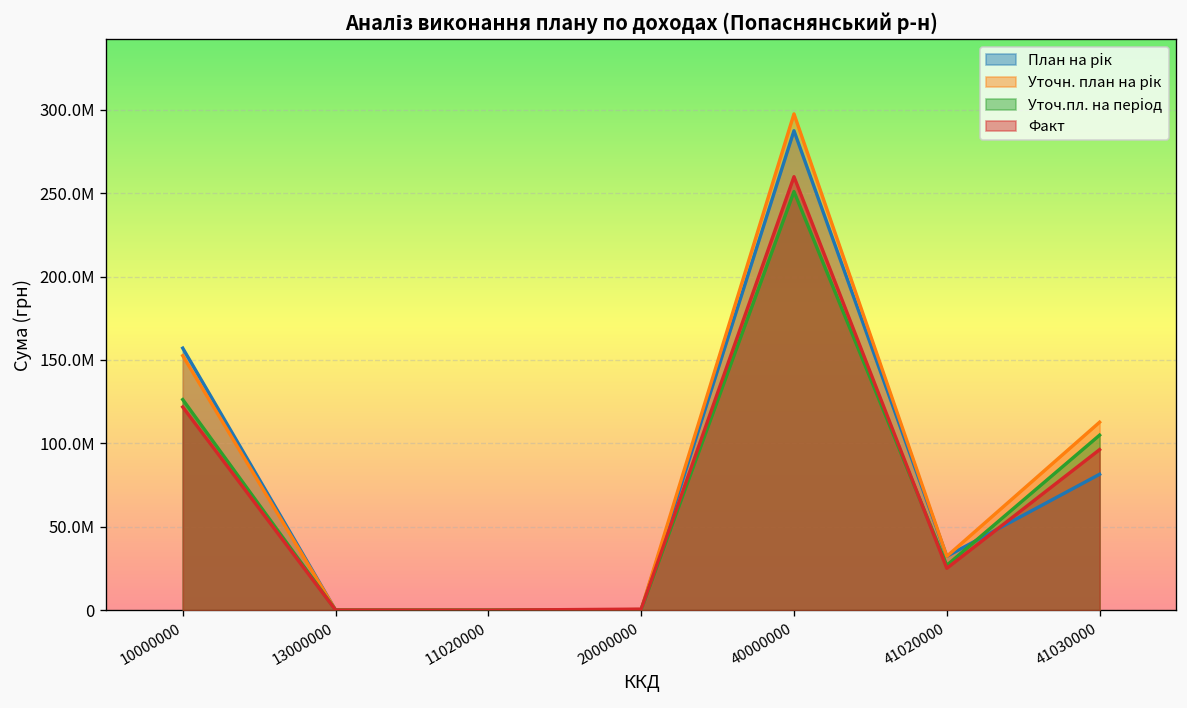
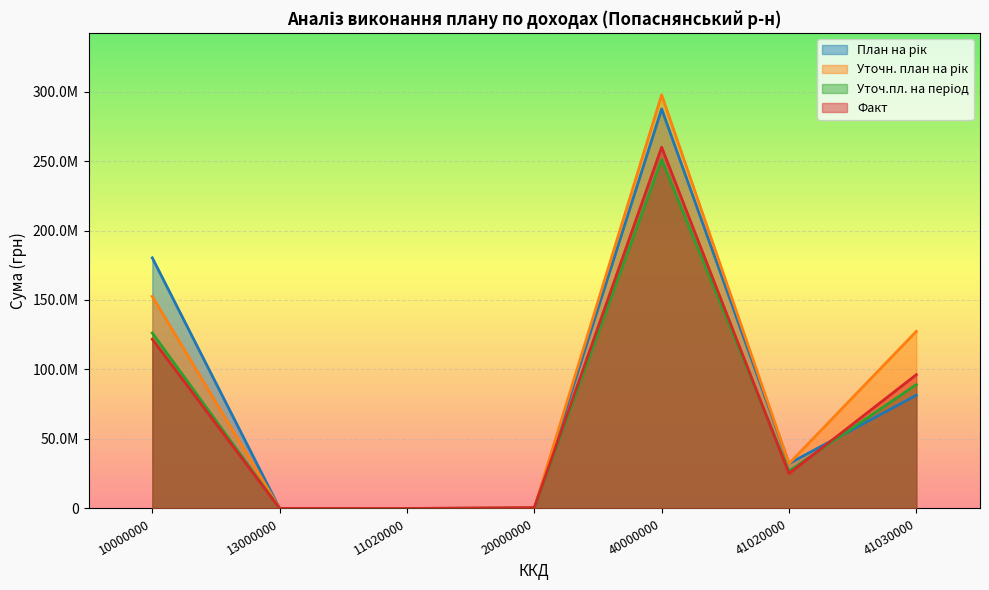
План на рік, 10000000: 157000000 -> 180000000
Уточн. план на рік, 41030000: 113000000 -> 127000000
Уточ.пл. на період, 41030000: 105000000 -> 89000000
